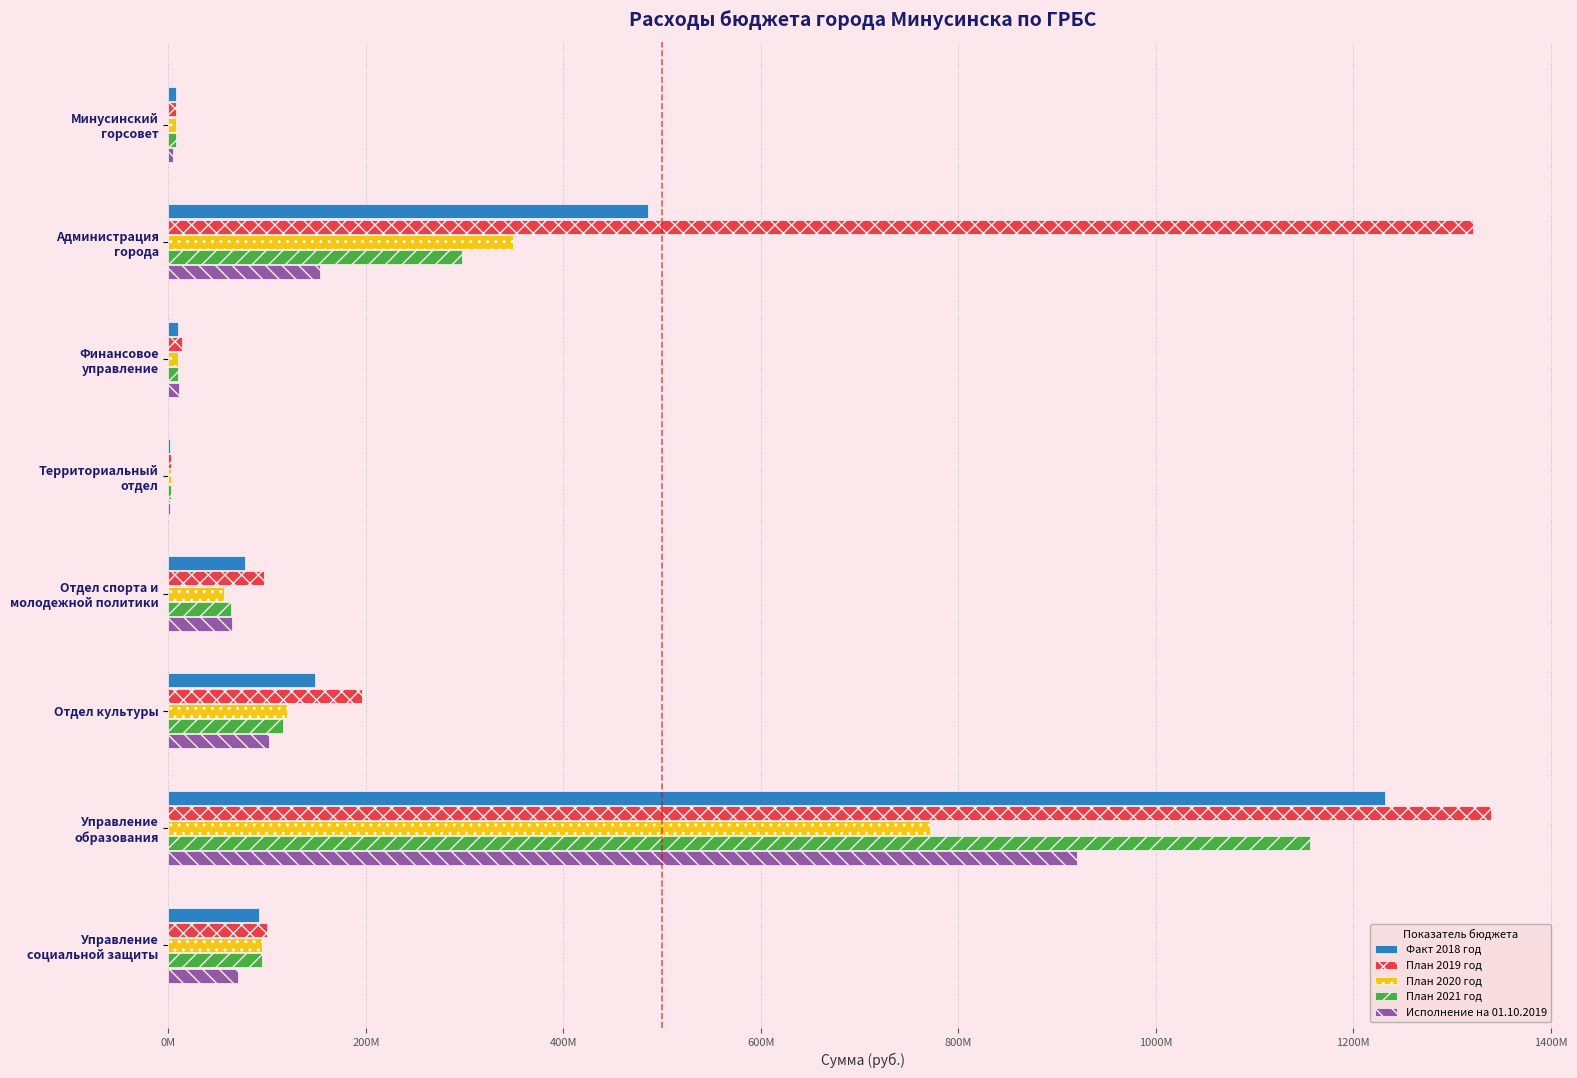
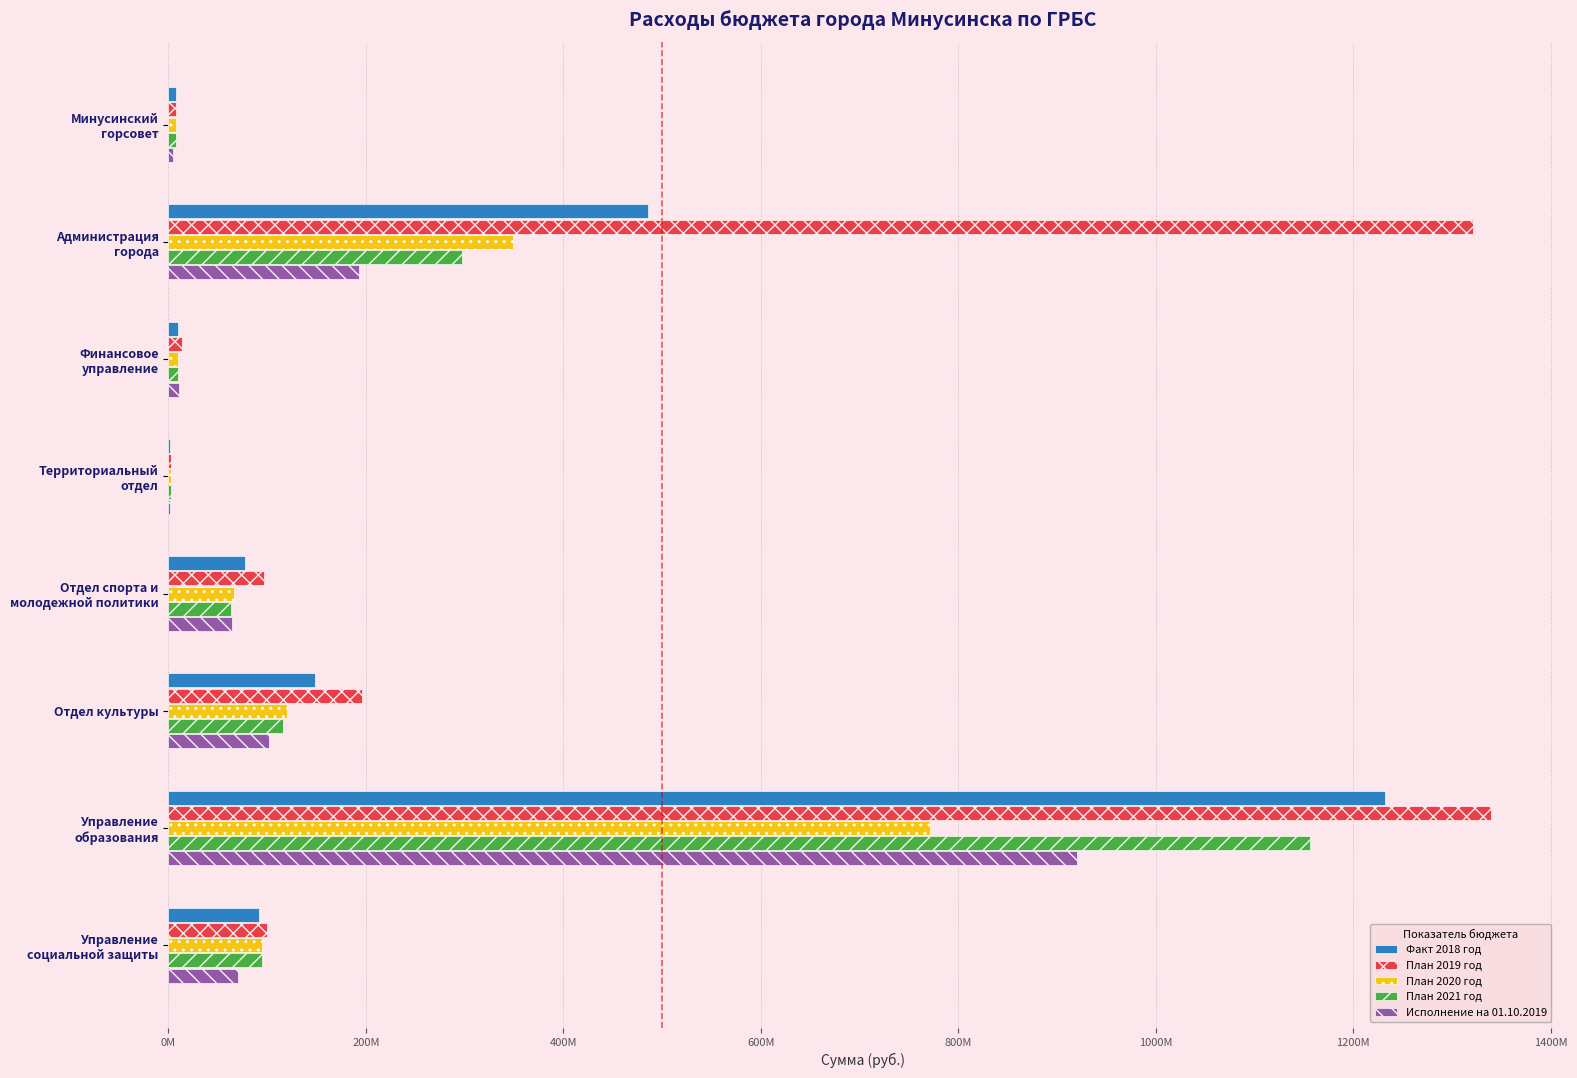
Исполнение на 01.10.2019, Администрация города: 150000000 -> 190000000
План 2020 год, Отдел спорта и молодежной политики: 60000000 -> 70000000
